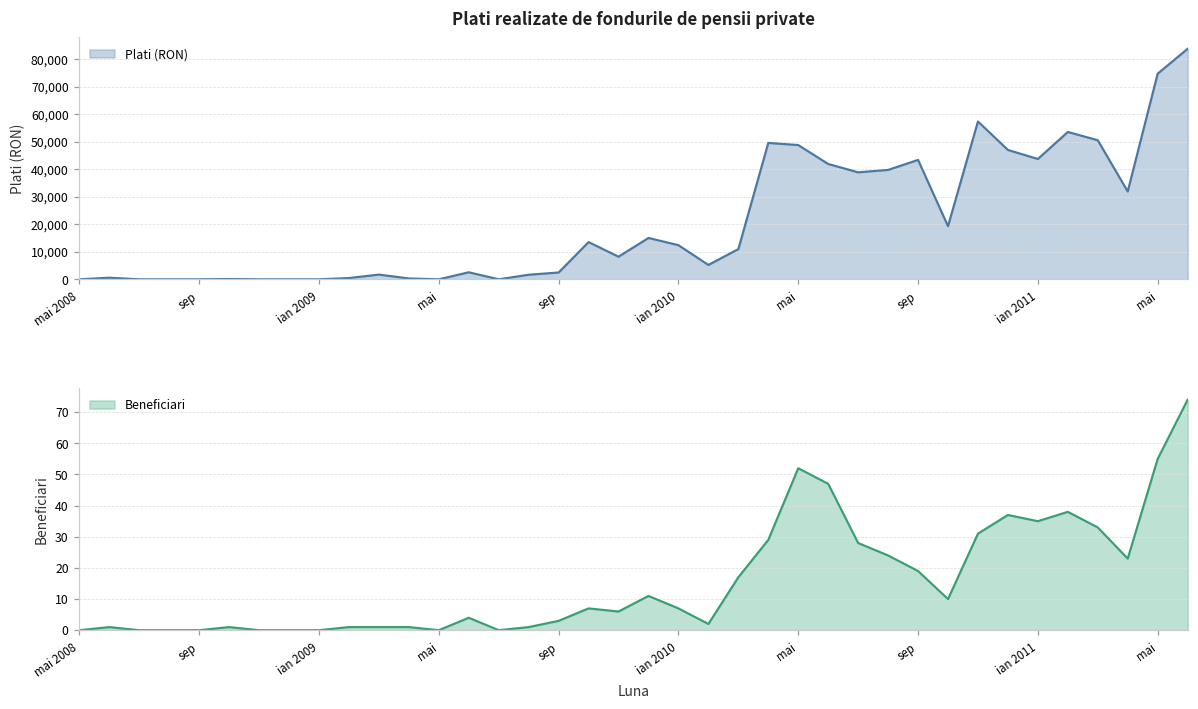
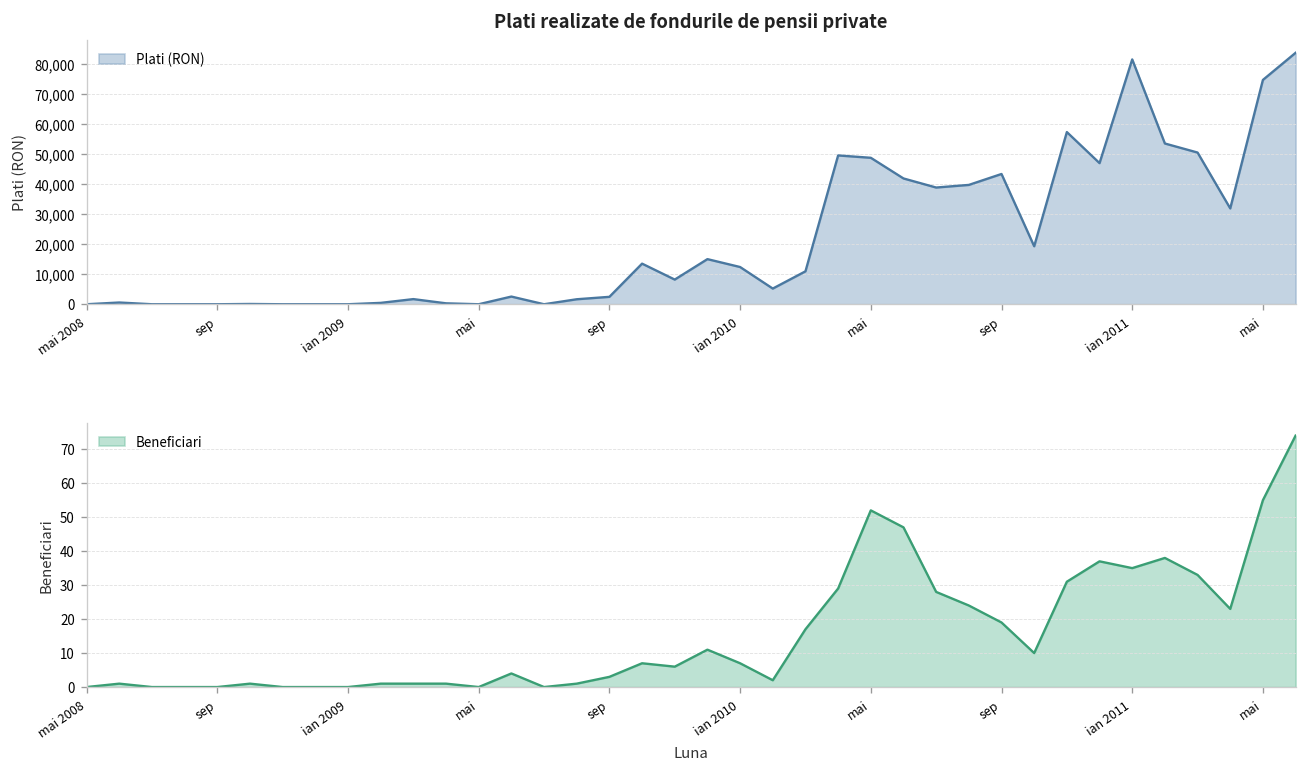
Plati realizate de fondurile de pensii private, ian 2011: 44,000 -> 82,000
